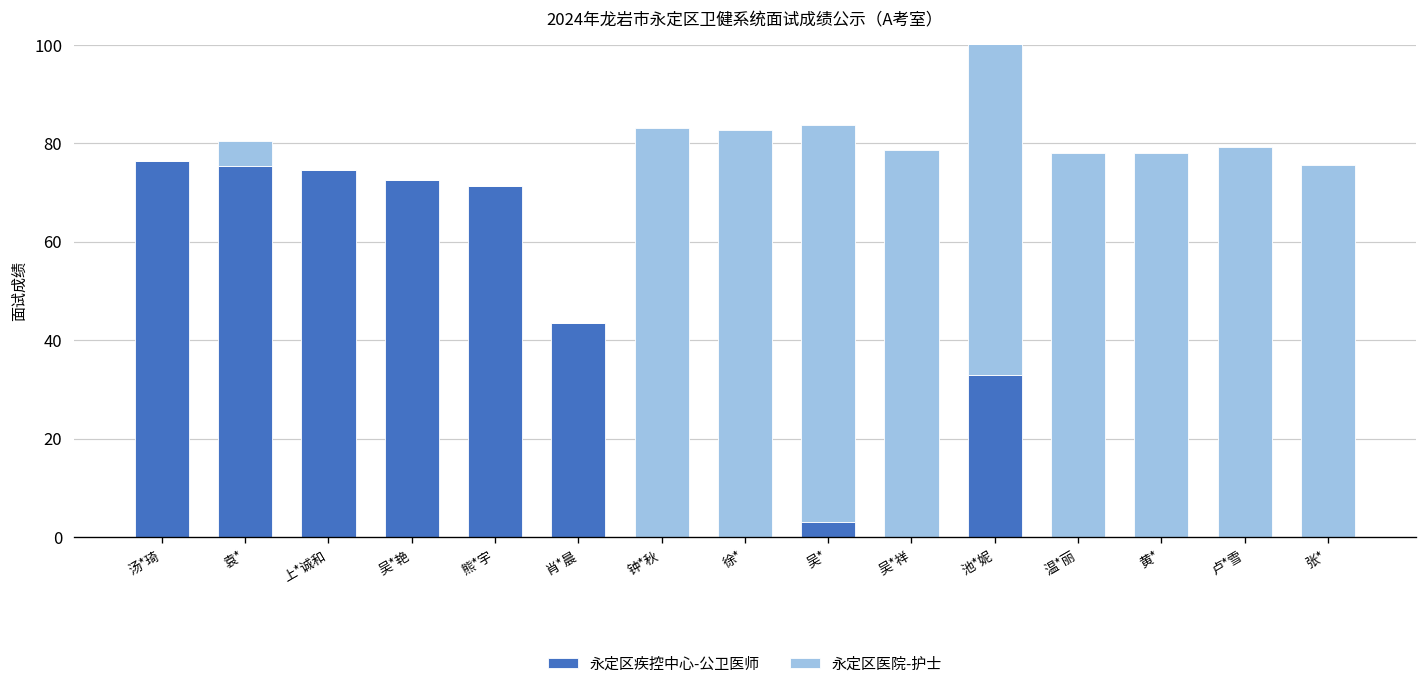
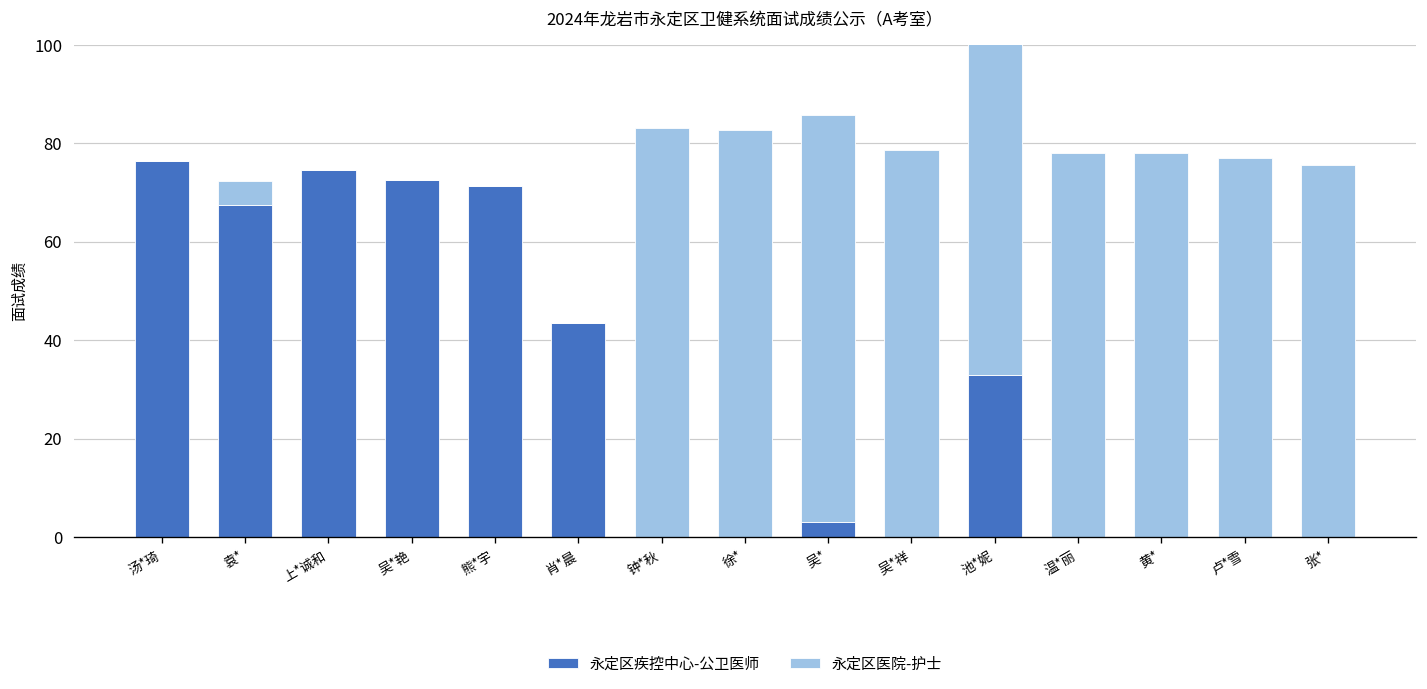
永定区疾控中心-公卫医师, 袁*: 75 -> 67
永定区医院-护士, 吴*: 81 -> 83
永定区医院-护士, 卢*雪: 79 -> 77
